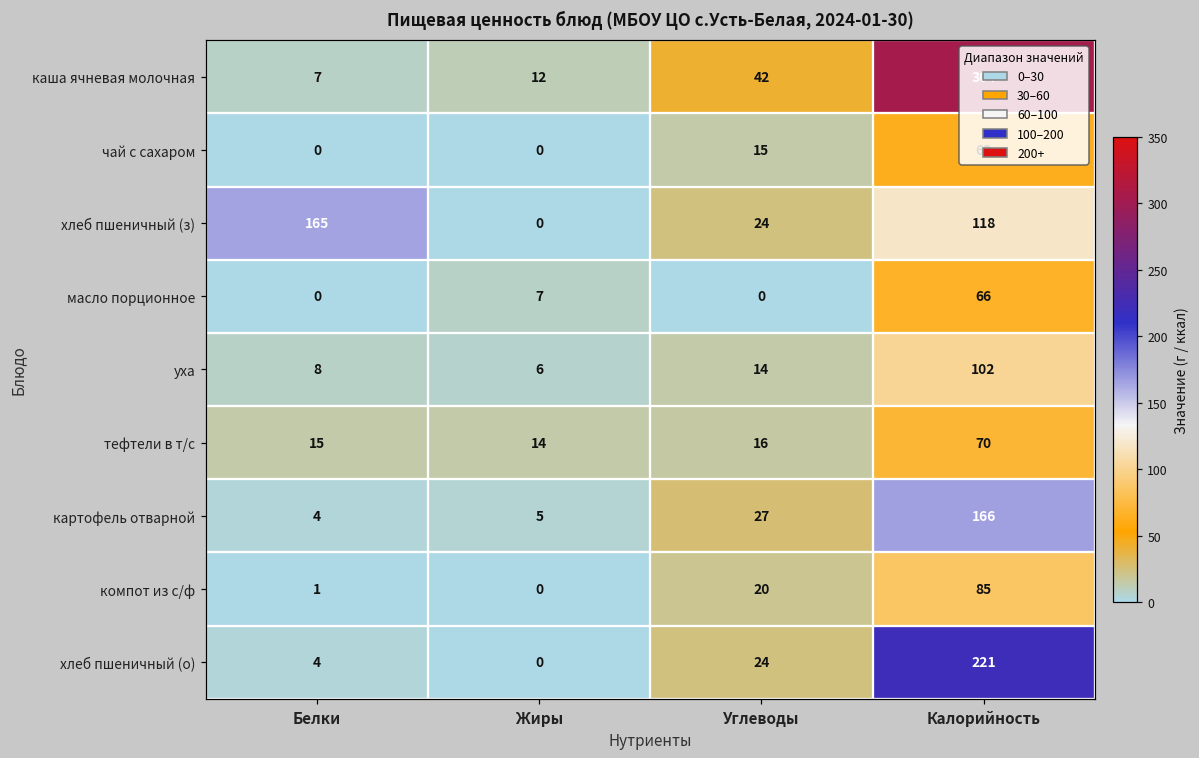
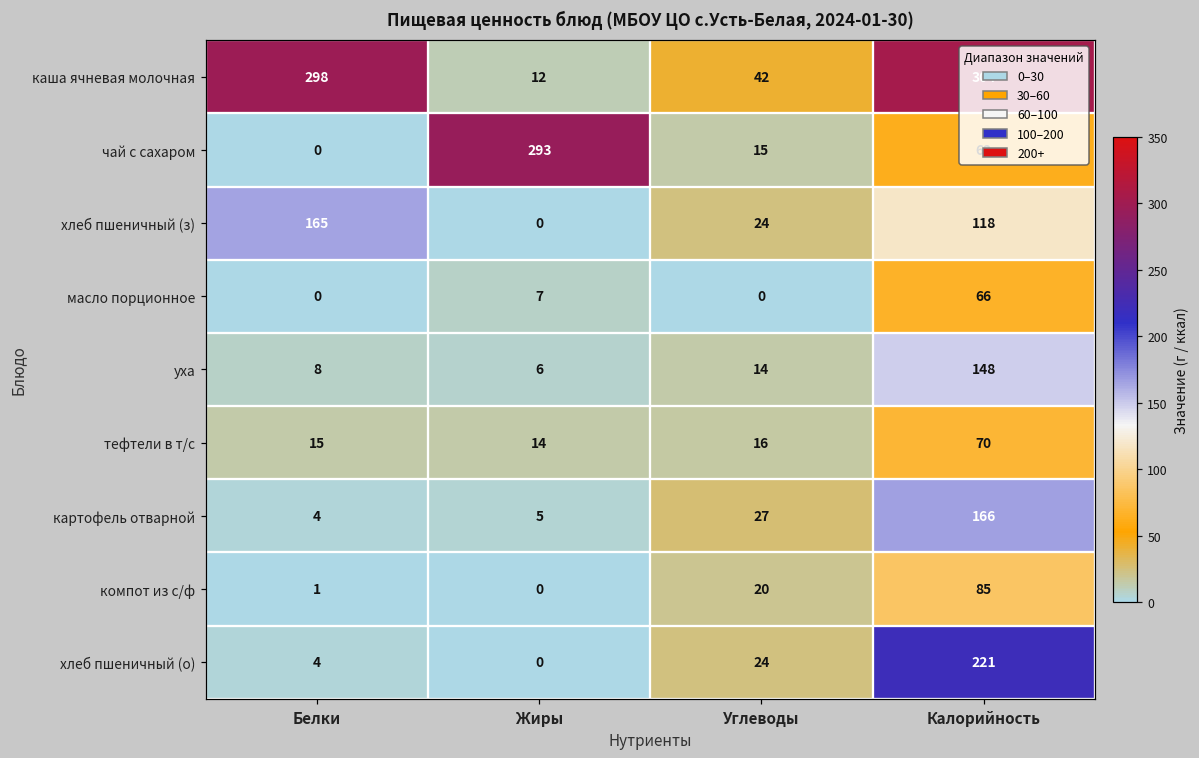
каша ячневая молочная, Белки: 7 -> 298
чай с сахаром, Жиры: 0 -> 293
уха, Калорийность: 102 -> 148
